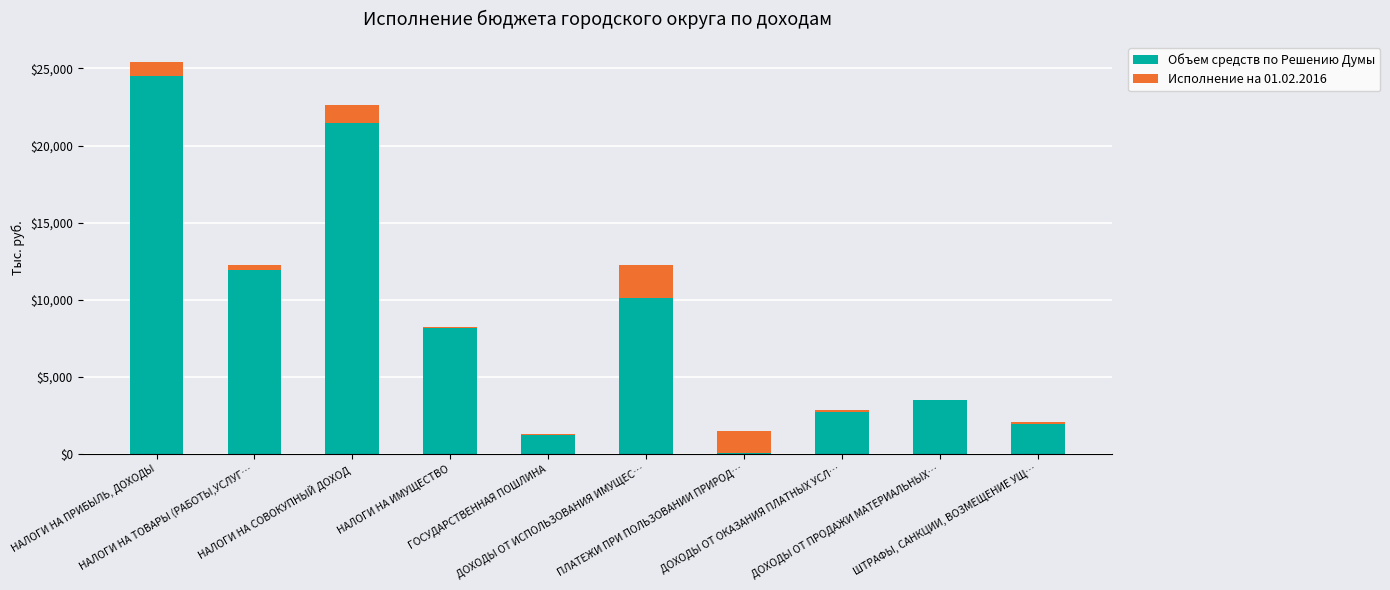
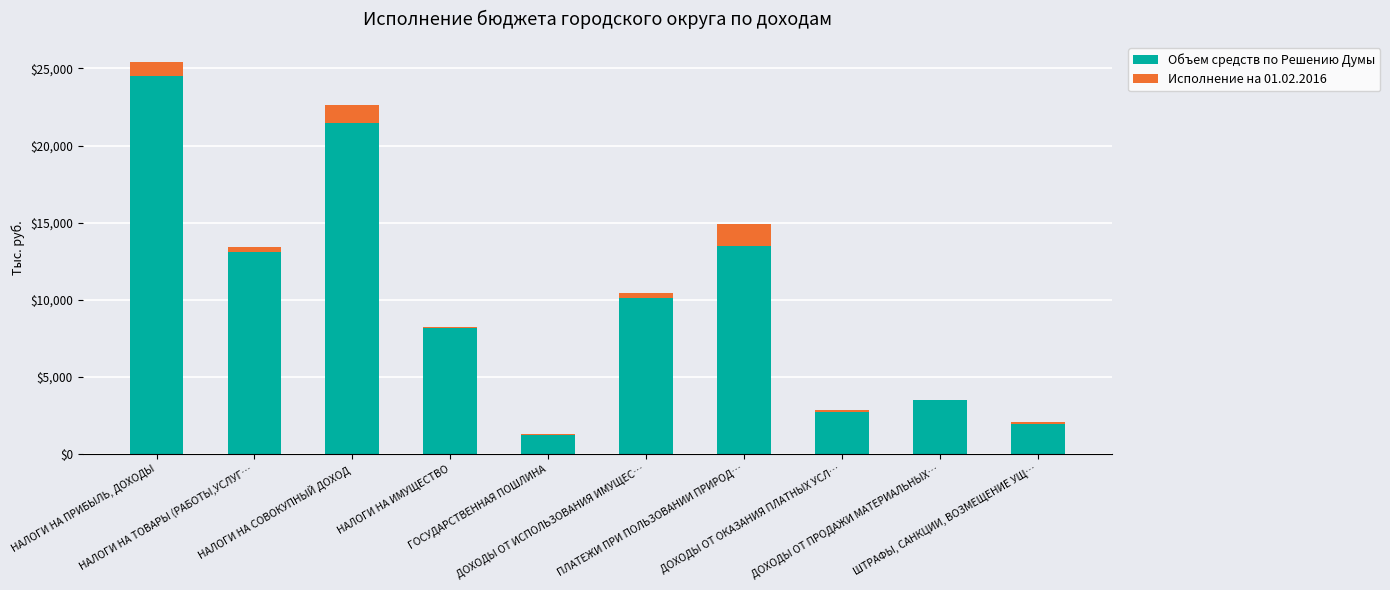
Объем средств по Решению Думы, НАЛОГИ НА ТОВАРЫ (РАБОТЫ,УСЛУГ…: $11,900 -> $13,100
Исполнение на 01.02.2016, ДОХОДЫ ОТ ИСПОЛЬЗОВАНИЯ ИМУЩЕС…: $2,100 -> $300
Объем средств по Решению Думы, ПЛАТЕЖИ ПРИ ПОЛЬЗОВАНИИ ПРИРОД…: $100 -> $13,500
